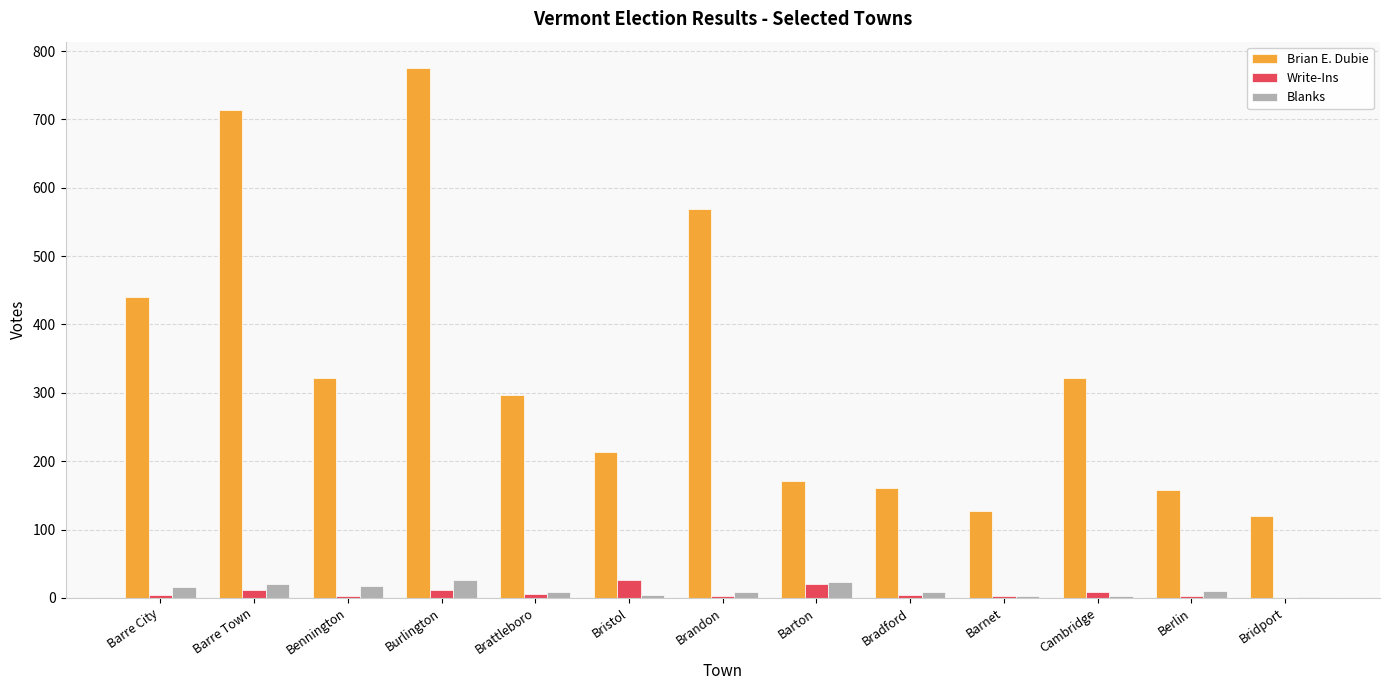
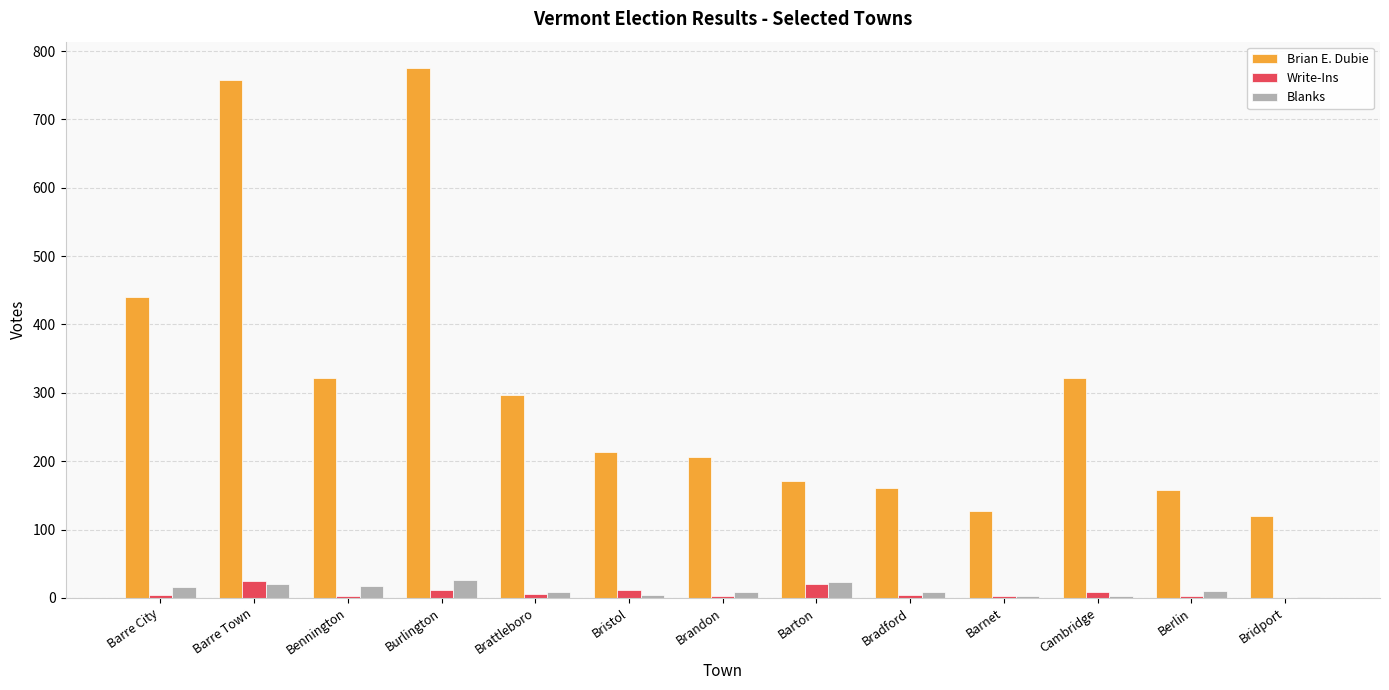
Brian E. Dubie, Barre Town: 710 -> 760
Write-Ins, Barre Town: 10 -> 20
Write-Ins, Bristol: 30 -> 10
Brian E. Dubie, Brandon: 570 -> 210
